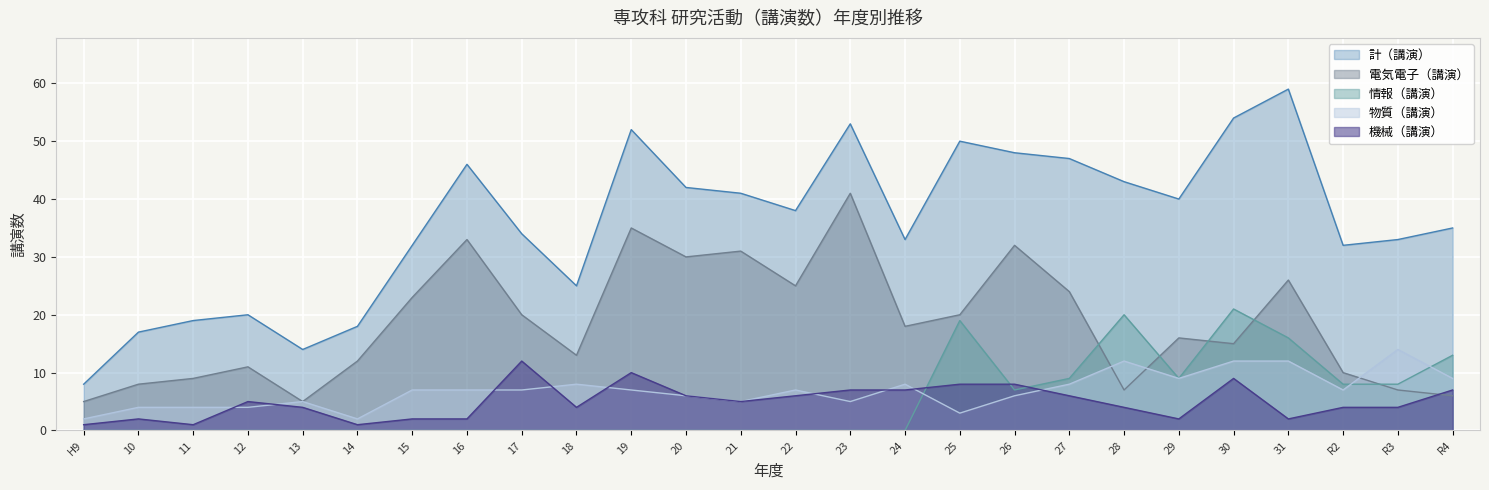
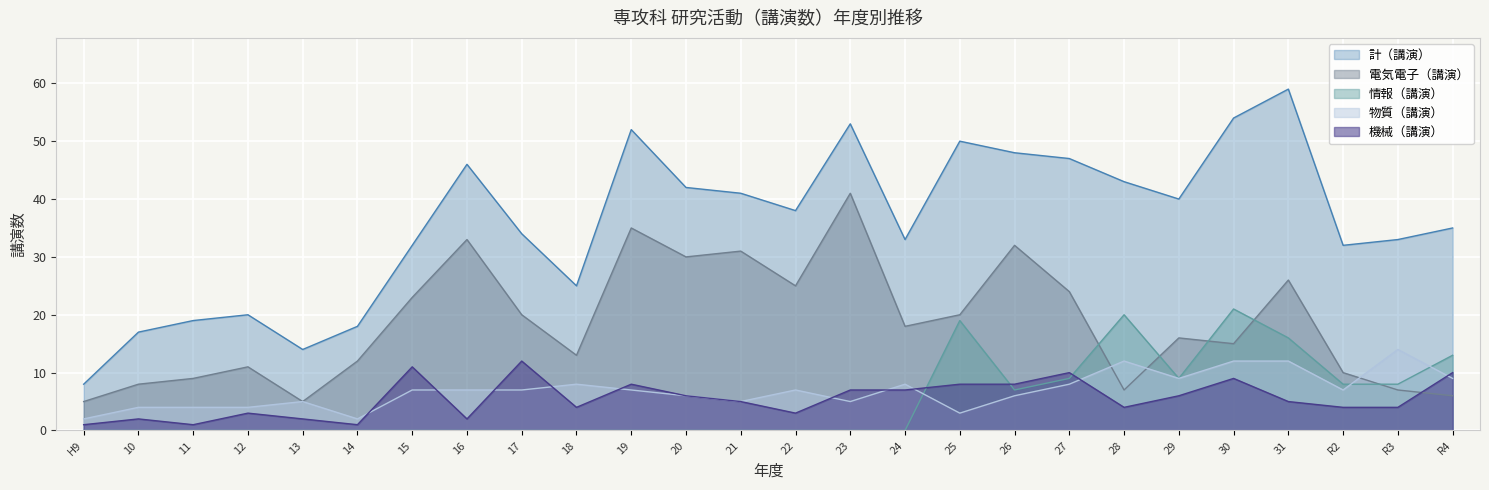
機械（講演）, 12: 5 -> 3
機械（講演）, 13: 4 -> 2
機械（講演）, 15: 2 -> 11
機械（講演）, 19: 10 -> 8
機械（講演）, 22: 6 -> 3
機械（講演）, 27: 6 -> 10
機械（講演）, 29: 2 -> 6
機械（講演）, 31: 2 -> 5
機械（講演）, R4: 7 -> 10
